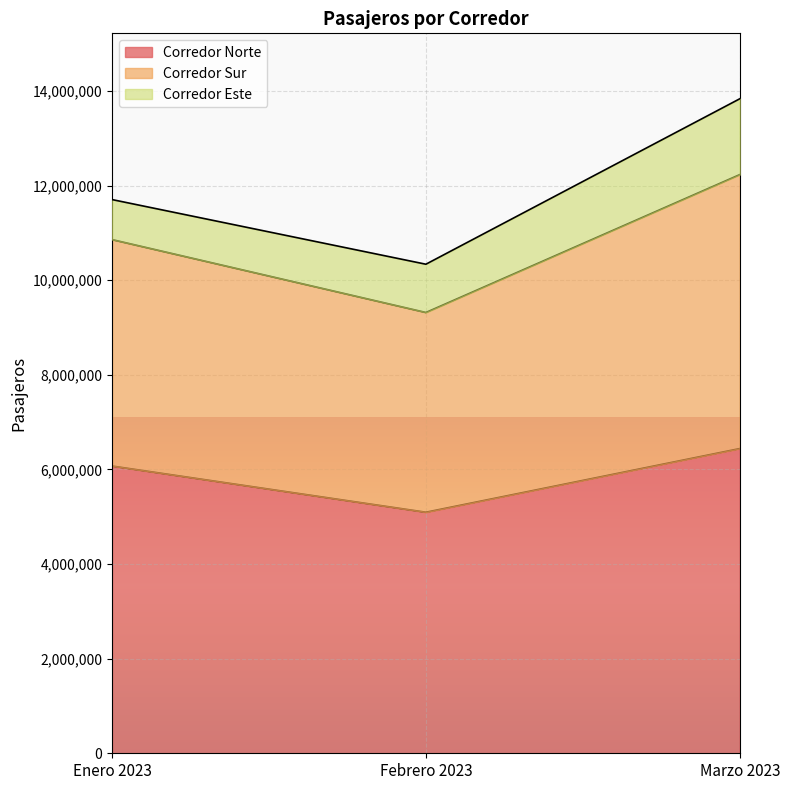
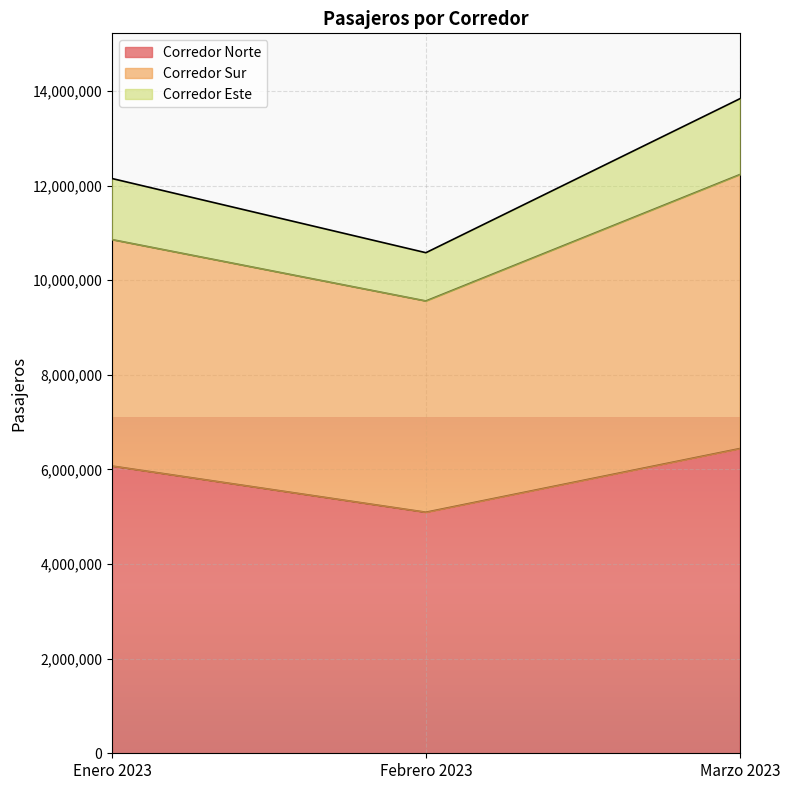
Corredor Este, Enero 2023: 800,000 -> 1,300,000
Corredor Sur, Febrero 2023: 4,200,000 -> 4,500,000
